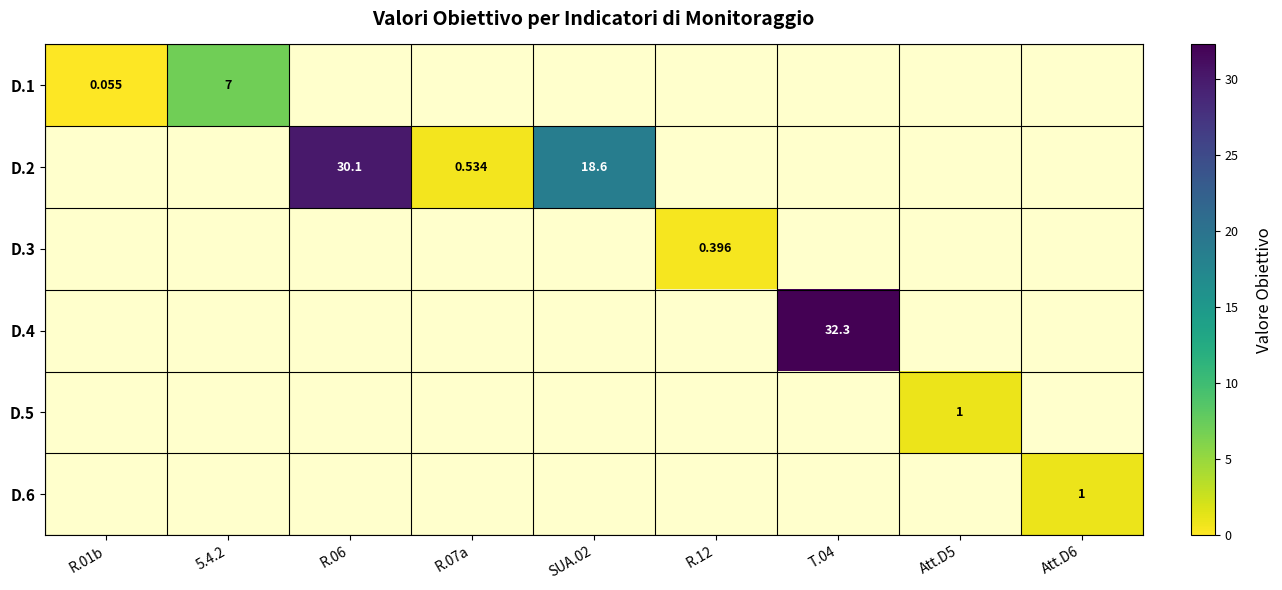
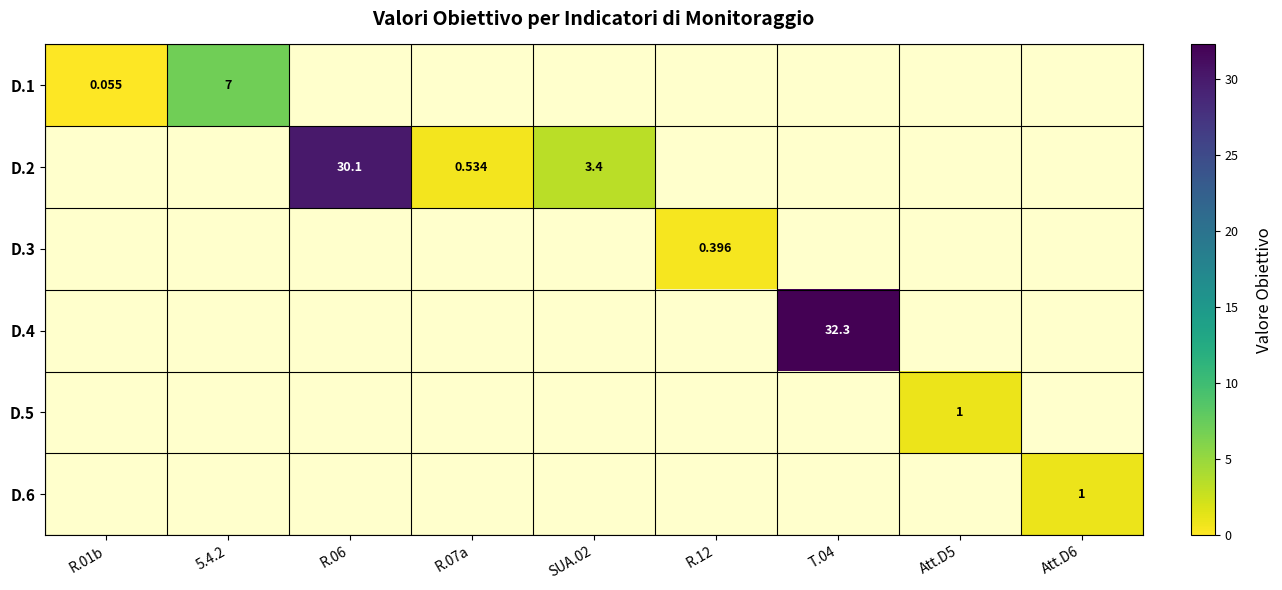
D.2, SUA.02: 18.6 -> 3.4
